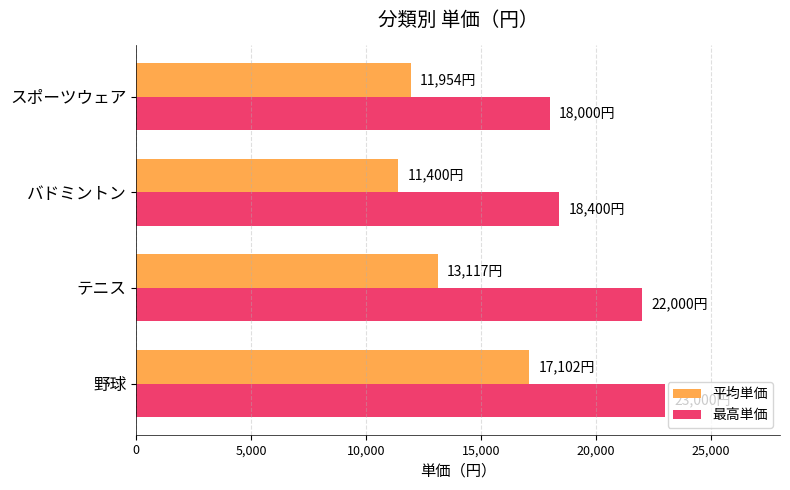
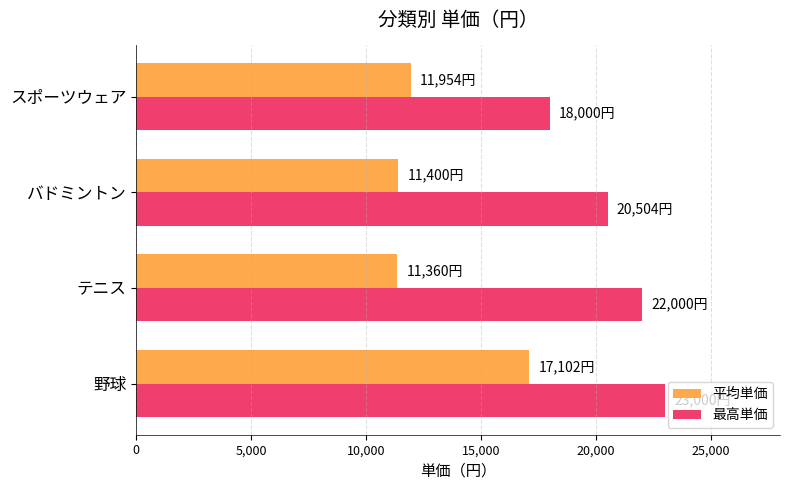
最高単価, バドミントン: 18,400円 -> 20,504円
平均単価, テニス: 13,117円 -> 11,360円
